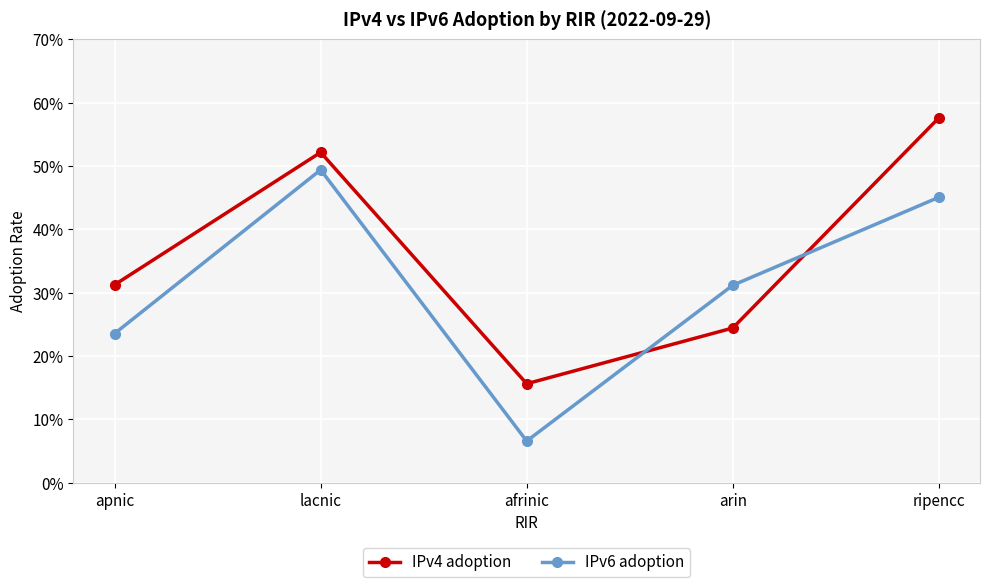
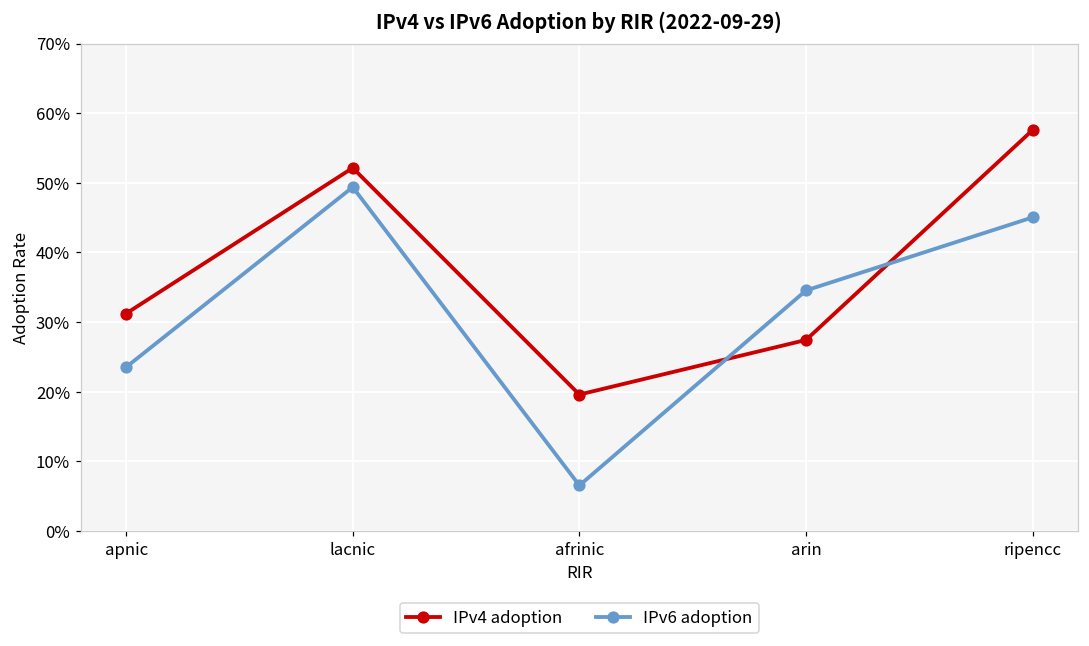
IPv4 adoption, afrinic: 16% -> 20%
IPv4 adoption, arin: 24% -> 27%
IPv6 adoption, arin: 31% -> 35%
